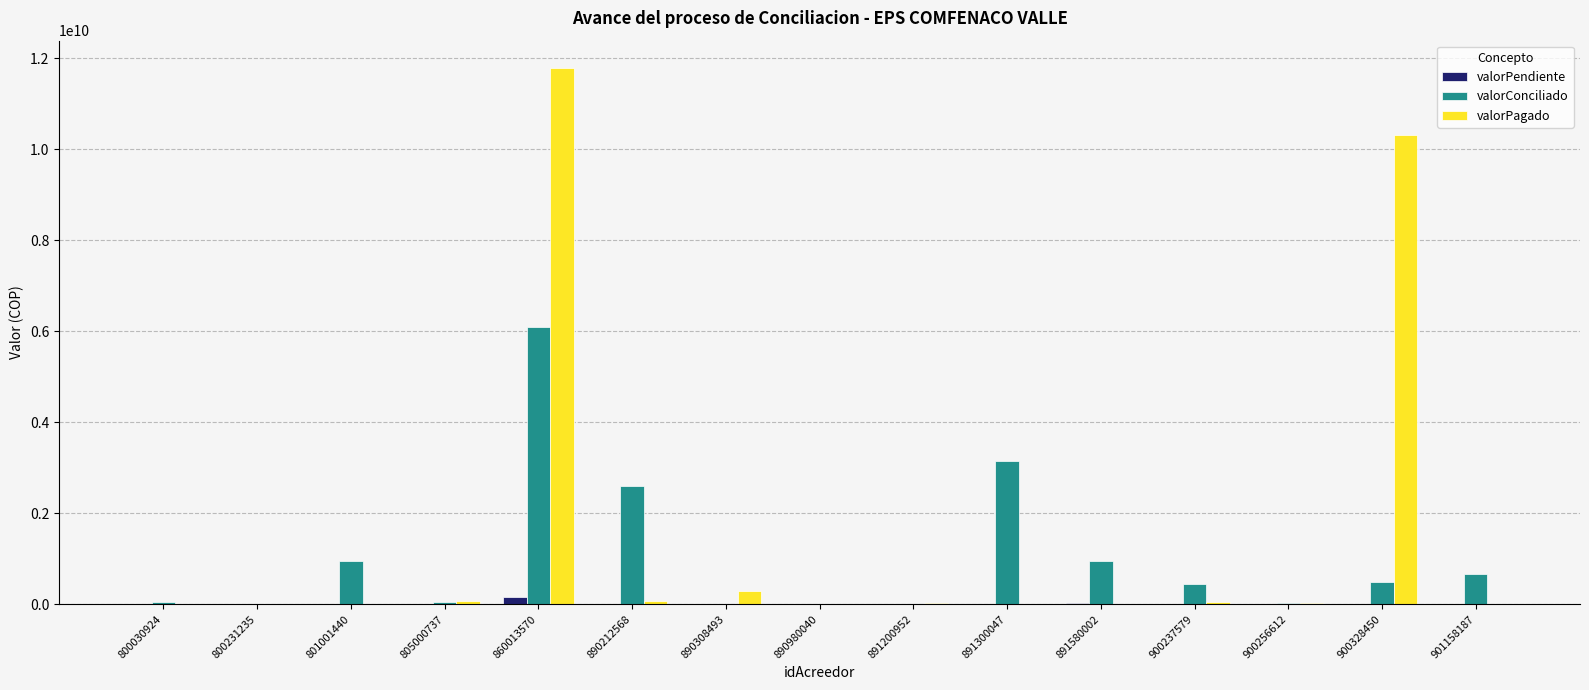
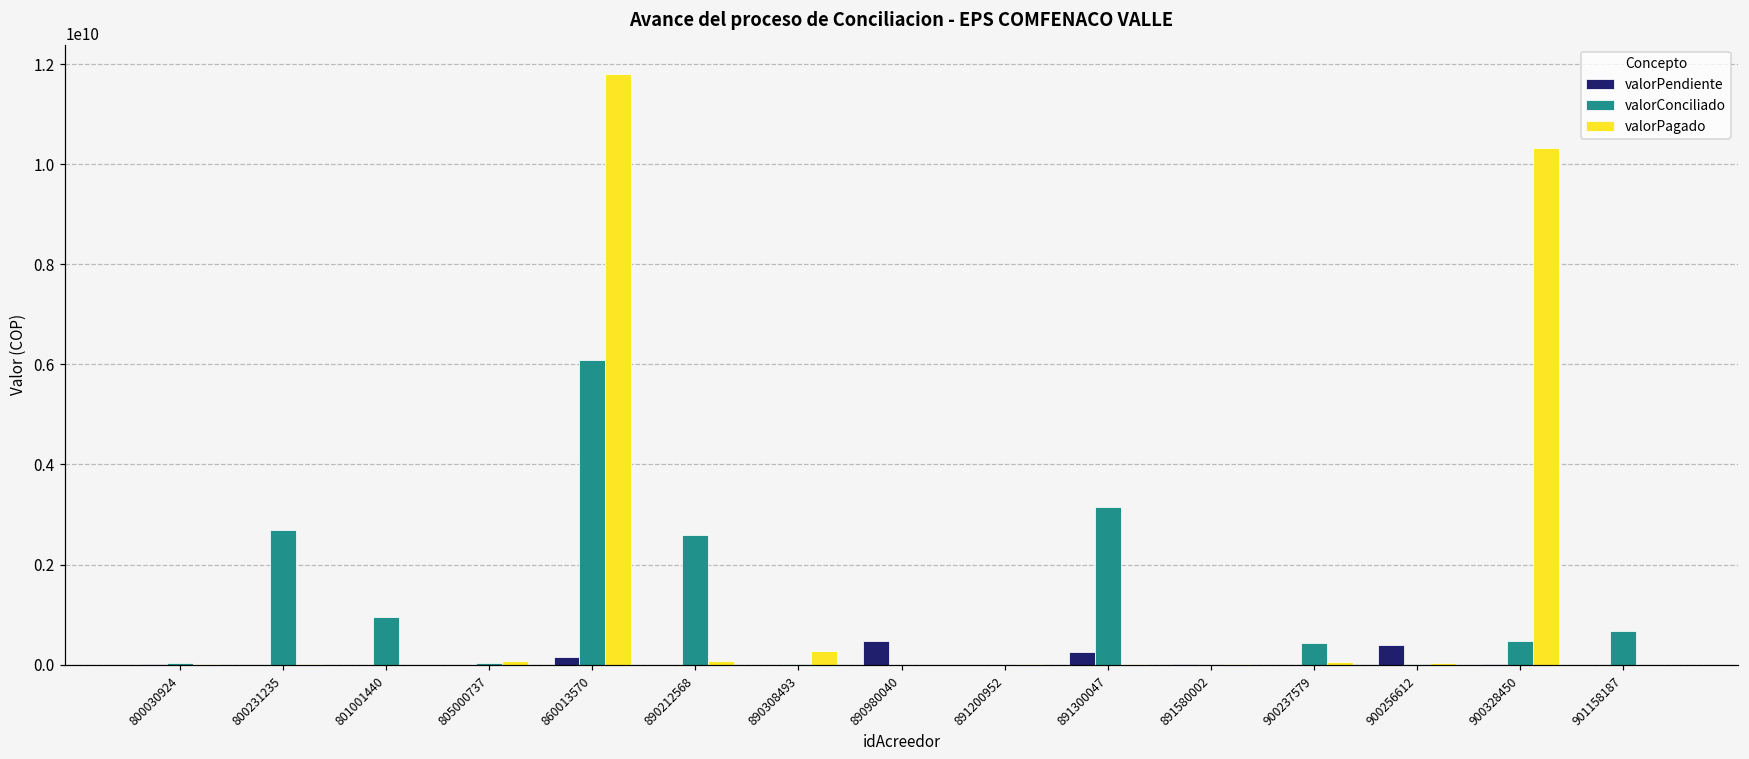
valorConciliado, 800231235: 0 -> 2700000000
valorPendiente, 890980040: 0 -> 500000000
valorPendiente, 891300047: 0 -> 300000000
valorConciliado, 891580002: 900000000 -> 0
valorPendiente, 900256612: 0 -> 400000000
